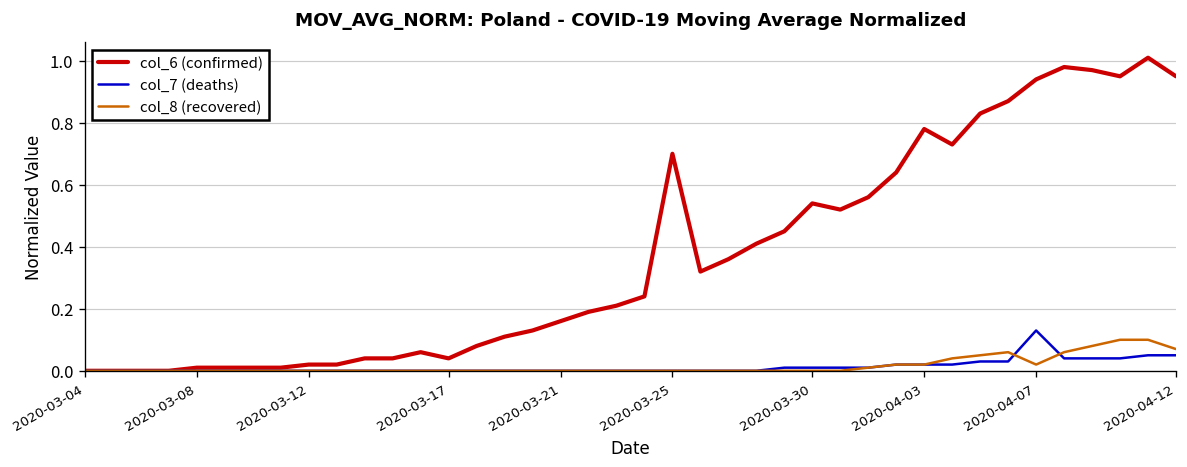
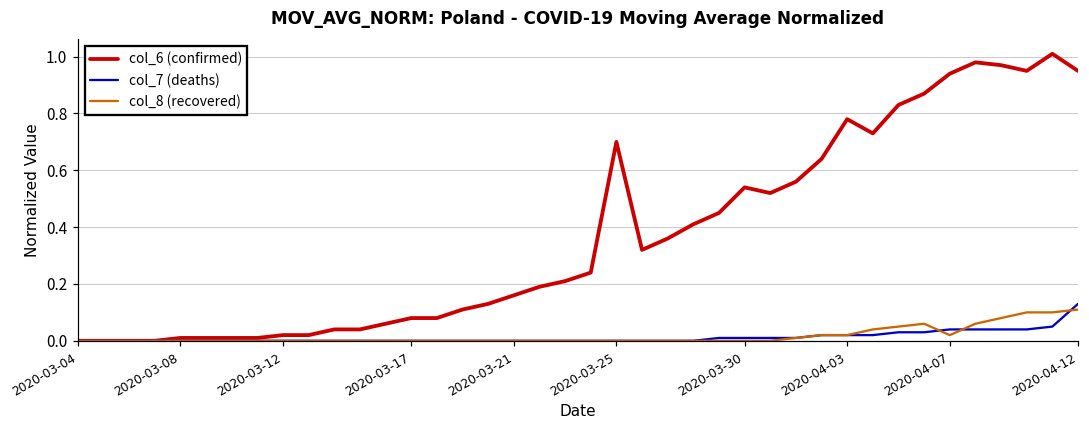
col_6 (confirmed), 2020-03-17: 0.04 -> 0.08
col_7 (deaths), 2020-04-07: 0.13 -> 0.04
col_7 (deaths), 2020-04-12: 0.05 -> 0.13
col_8 (recovered), 2020-04-12: 0.07 -> 0.11
